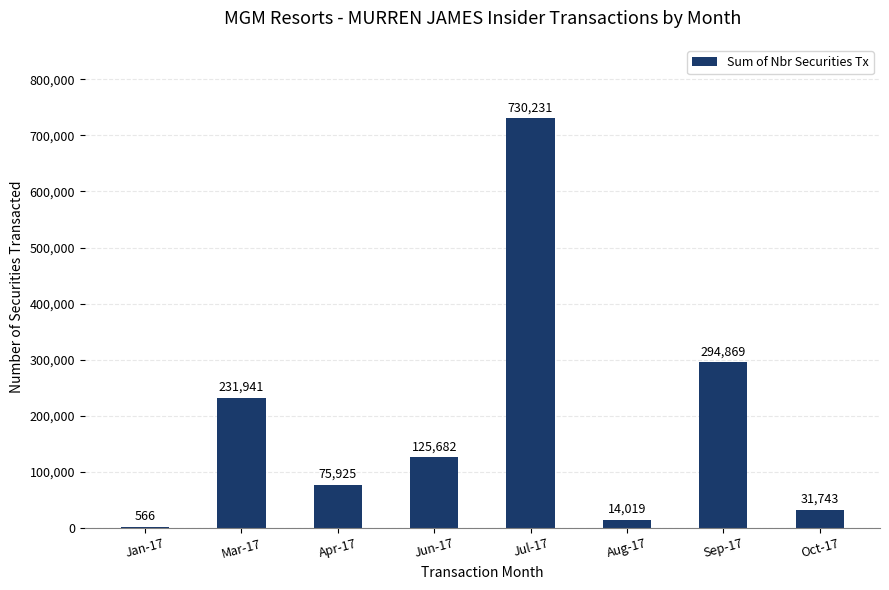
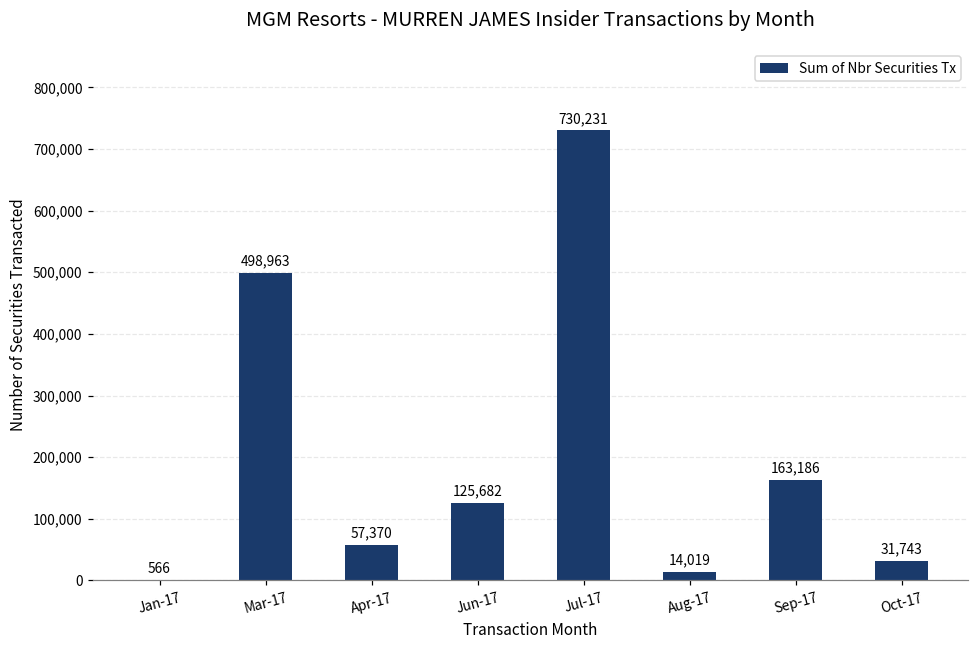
Mar-17: 231,941 -> 498,963
Apr-17: 75,925 -> 57,370
Sep-17: 294,869 -> 163,186
